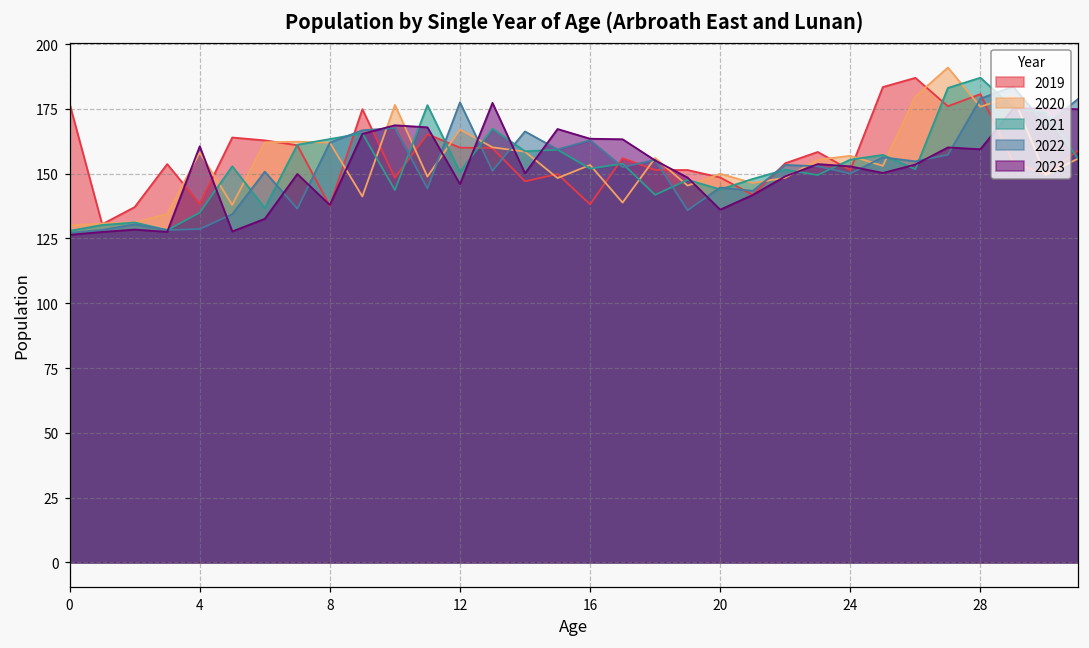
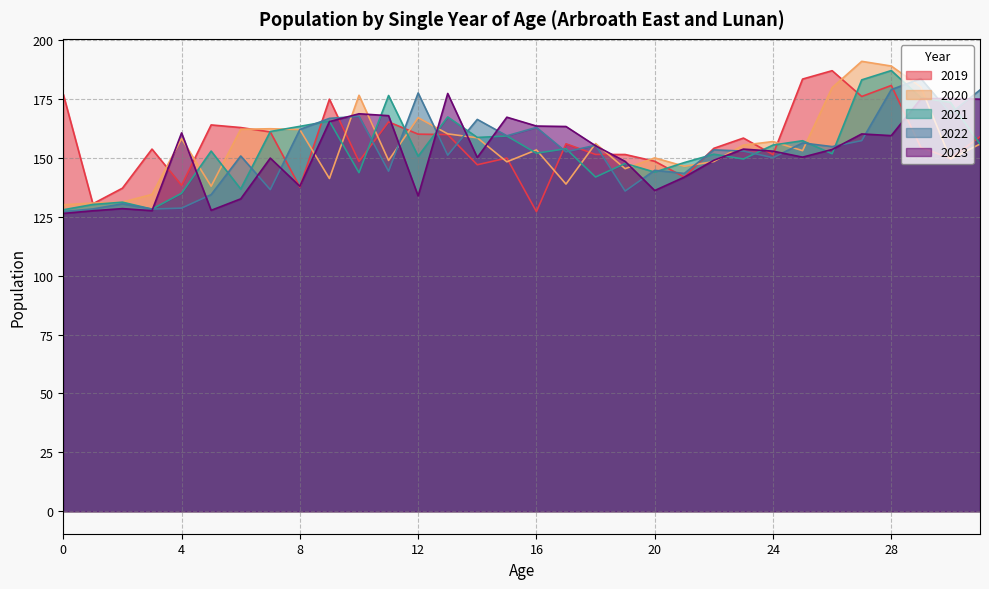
2023, 12: 146 -> 134
2019, 16: 138 -> 127
2020, 28: 176 -> 189
